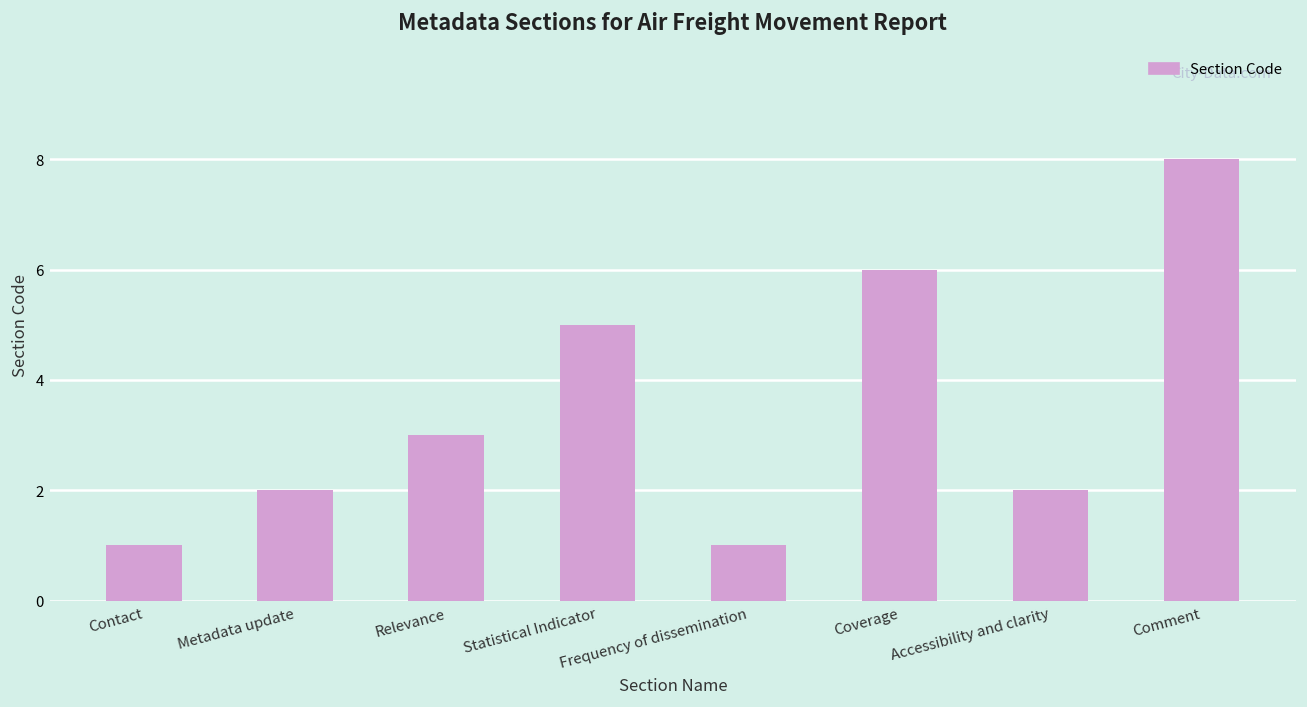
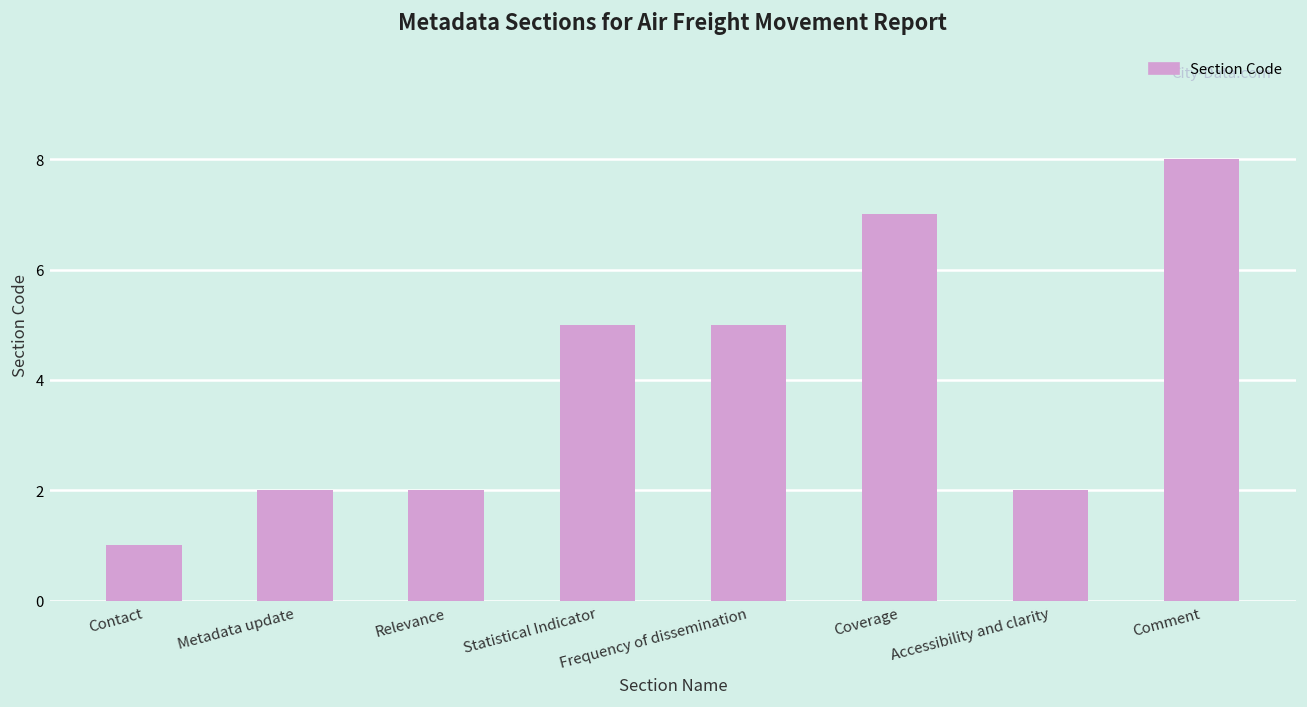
Relevance: 3 -> 2
Frequency of dissemination: 1 -> 5
Coverage: 6 -> 7
